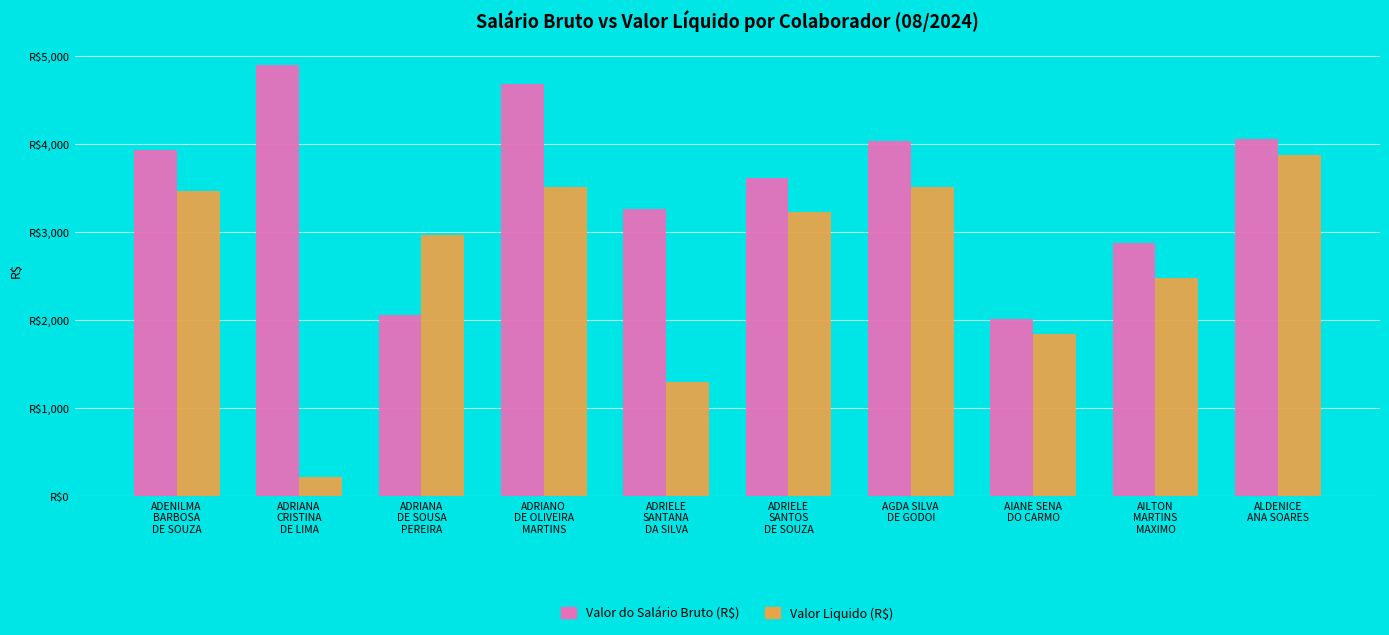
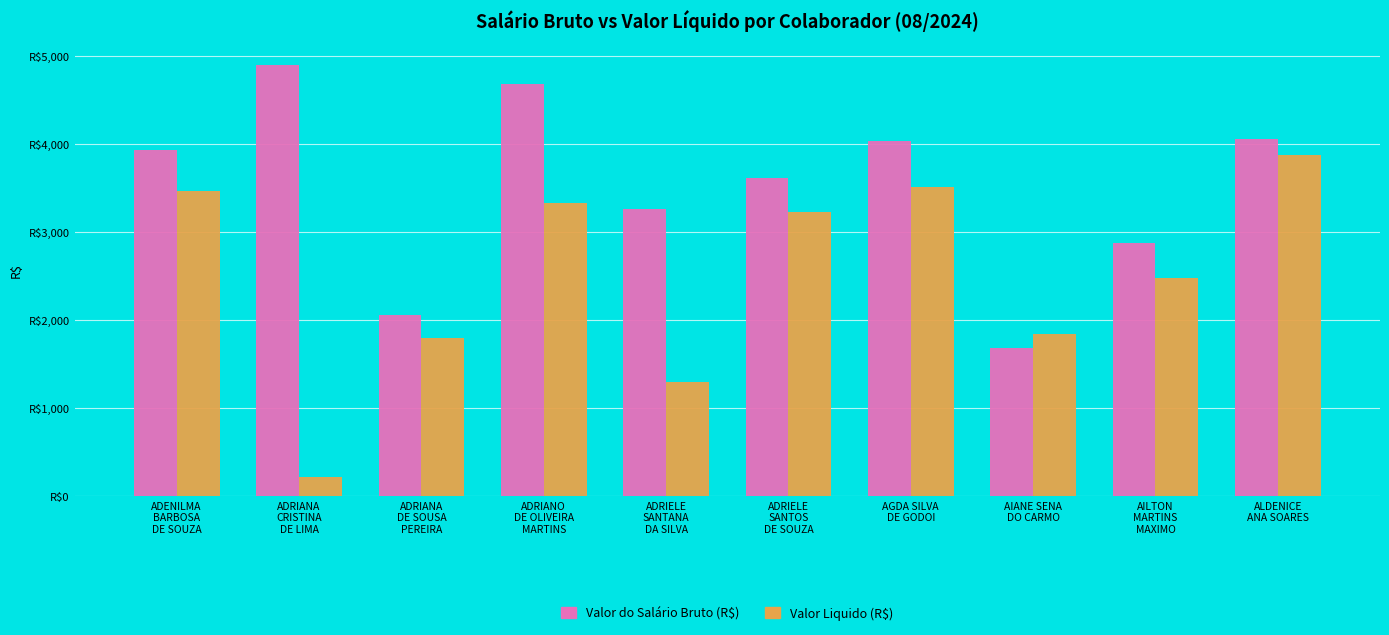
Valor Liquido (R$), ADRIANA DE SOUSA PEREIRA: R$3,000 -> R$1,800
Valor Liquido (R$), ADRIANO DE OLIVEIRA MARTINS: R$3,500 -> R$3,300
Valor do Salário Bruto (R$), AIANE SENA DO CARMO: R$2,000 -> R$1,700
